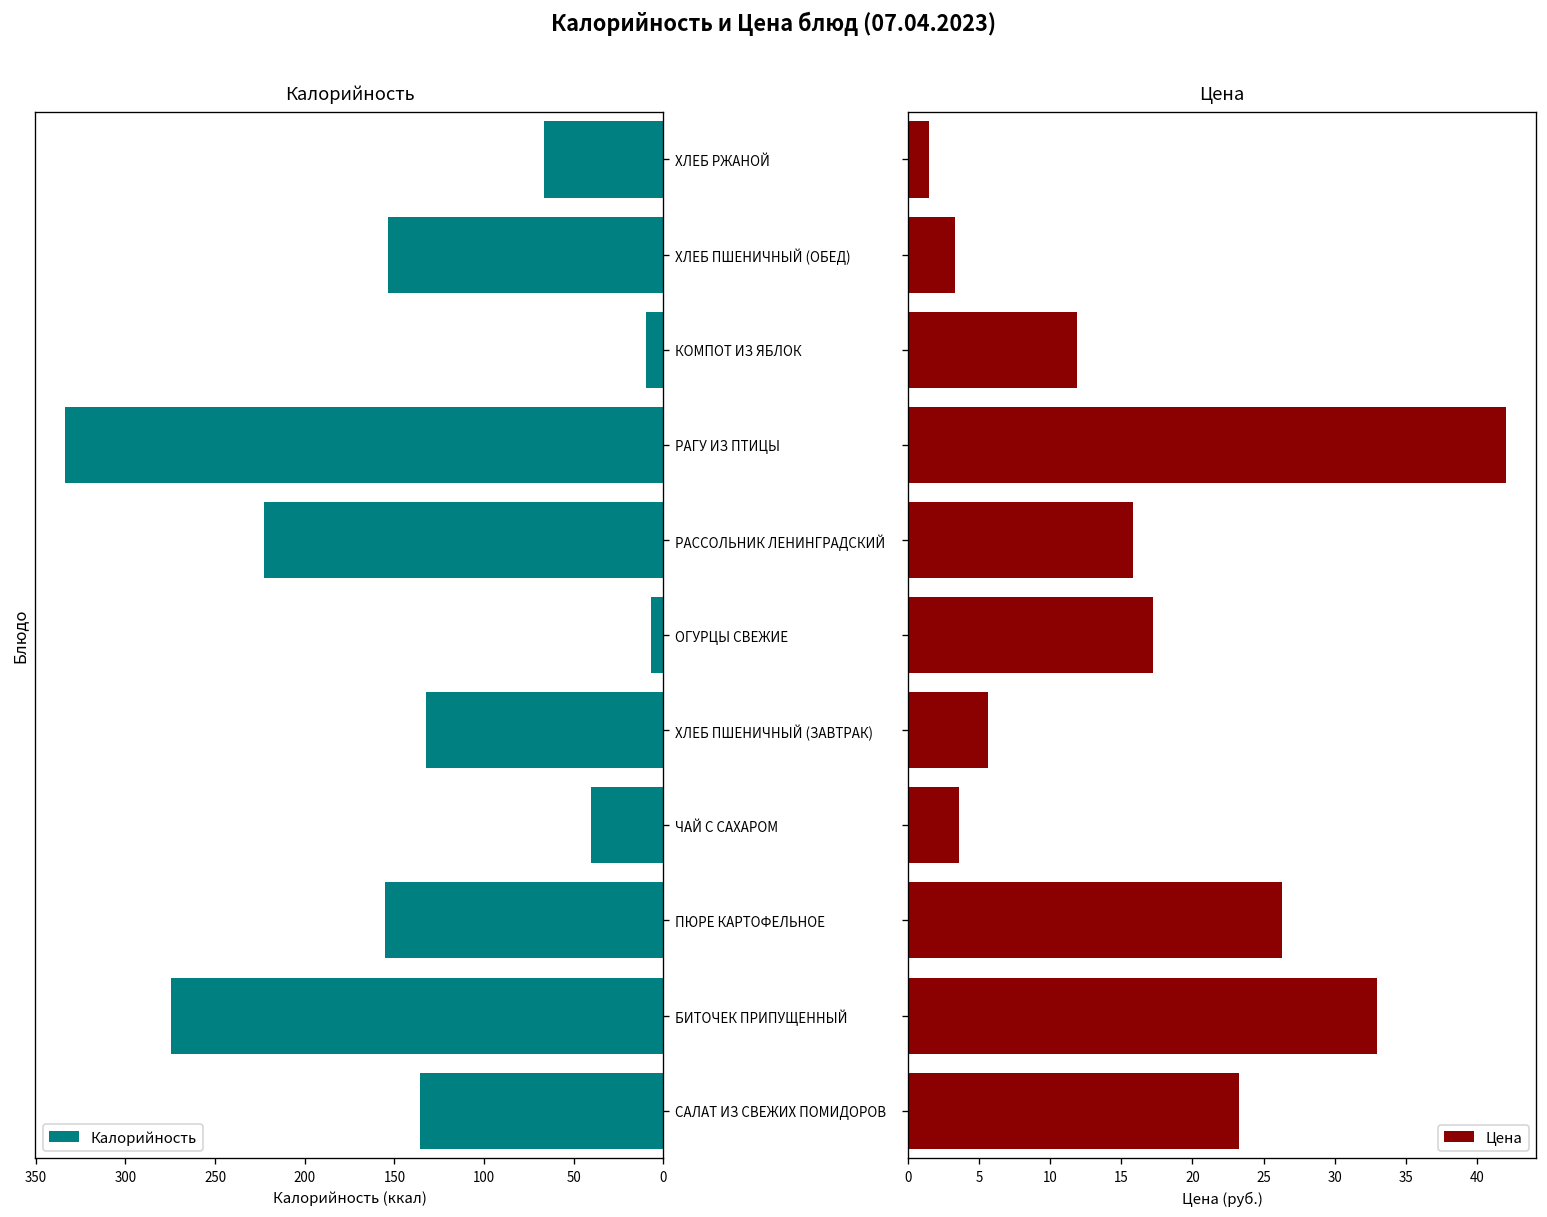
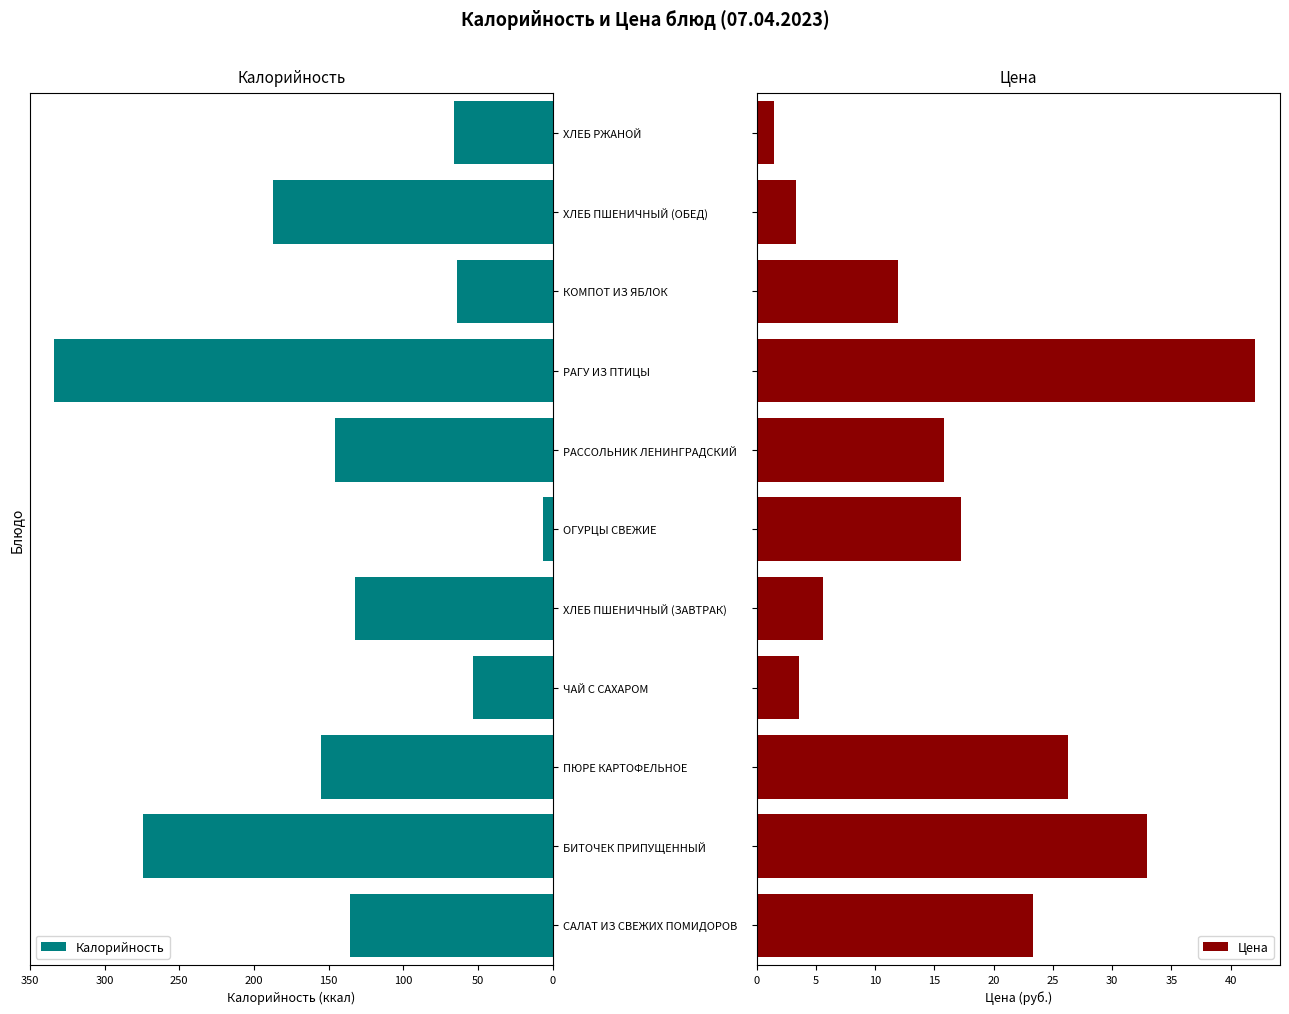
Калорийность, ХЛЕБ ПШЕНИЧНЫЙ (ОБЕД): 153 -> 187
Калорийность, КОМПОТ ИЗ ЯБЛОК: 10 -> 64
Калорийность, РАССОЛЬНИК ЛЕНИНГРАДСКИЙ: 223 -> 145
Калорийность, ЧАЙ С САХАРОМ: 40 -> 54
